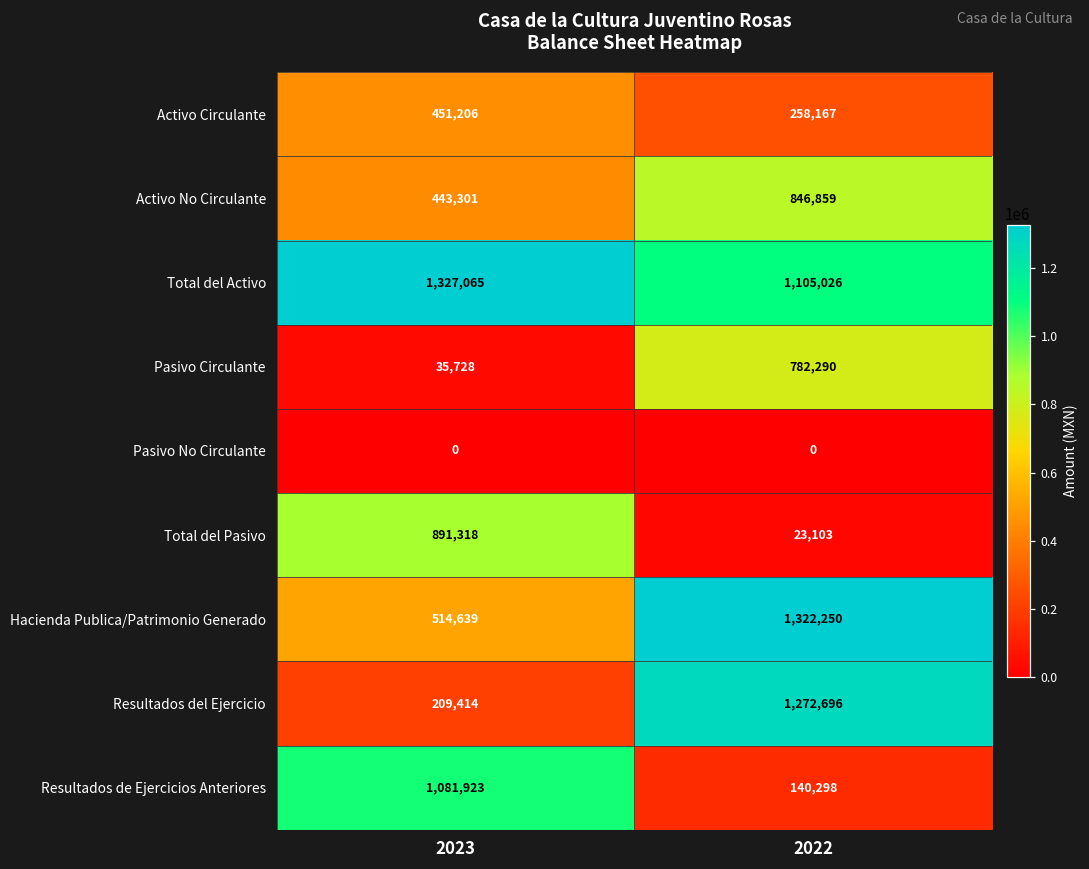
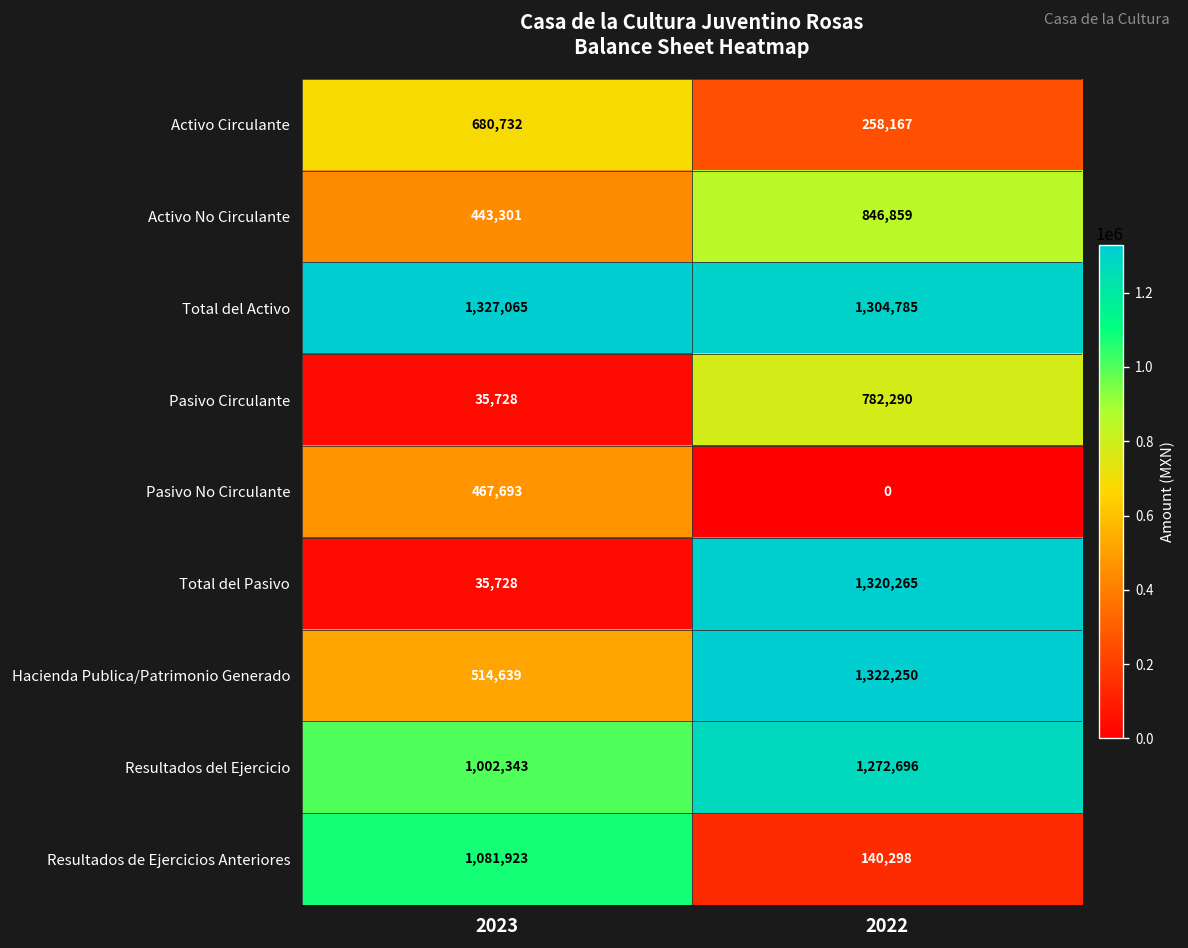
Activo Circulante, 2023: 451,206 -> 680,732
Total del Activo, 2022: 1,105,026 -> 1,304,785
Pasivo No Circulante, 2023: 0 -> 467,693
Total del Pasivo, 2023: 891,318 -> 35,728
Total del Pasivo, 2022: 23,103 -> 1,320,265
Resultados del Ejercicio, 2023: 209,414 -> 1,002,343
